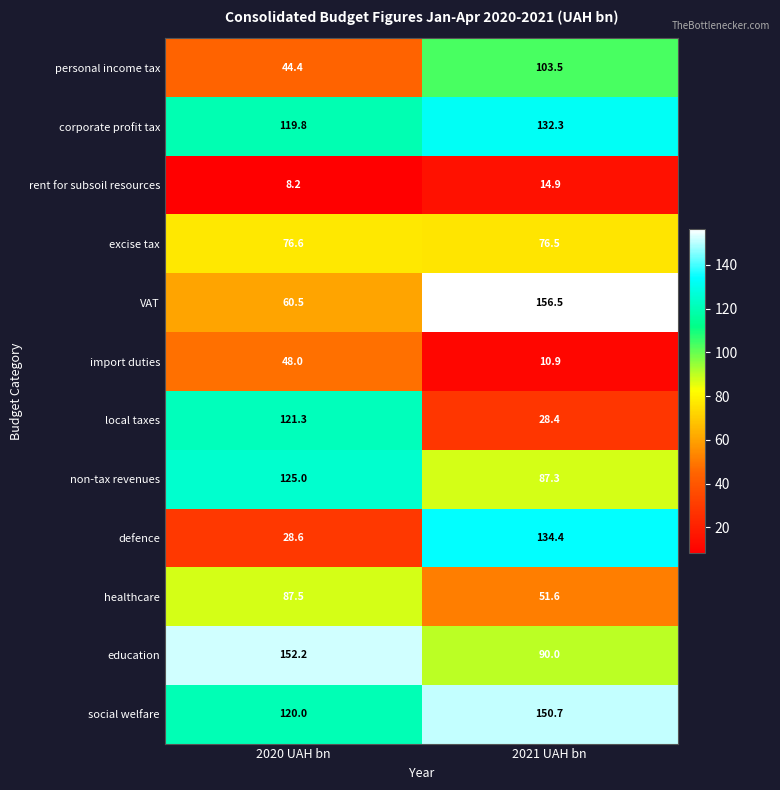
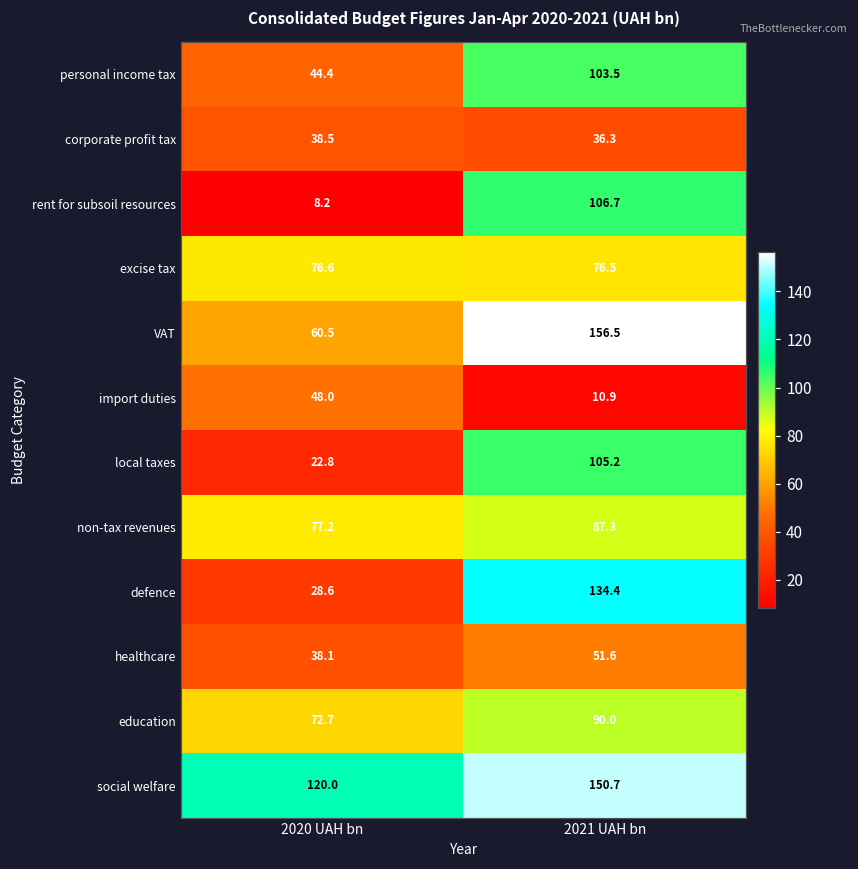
corporate profit tax, 2020 UAH bn: 119.8 -> 38.5
corporate profit tax, 2021 UAH bn: 132.3 -> 36.3
rent for subsoil resources, 2021 UAH bn: 14.9 -> 106.7
local taxes, 2020 UAH bn: 121.3 -> 22.8
local taxes, 2021 UAH bn: 28.4 -> 105.2
non-tax revenues, 2020 UAH bn: 125.0 -> 77.2
healthcare, 2020 UAH bn: 87.5 -> 38.1
education, 2020 UAH bn: 152.2 -> 72.7
